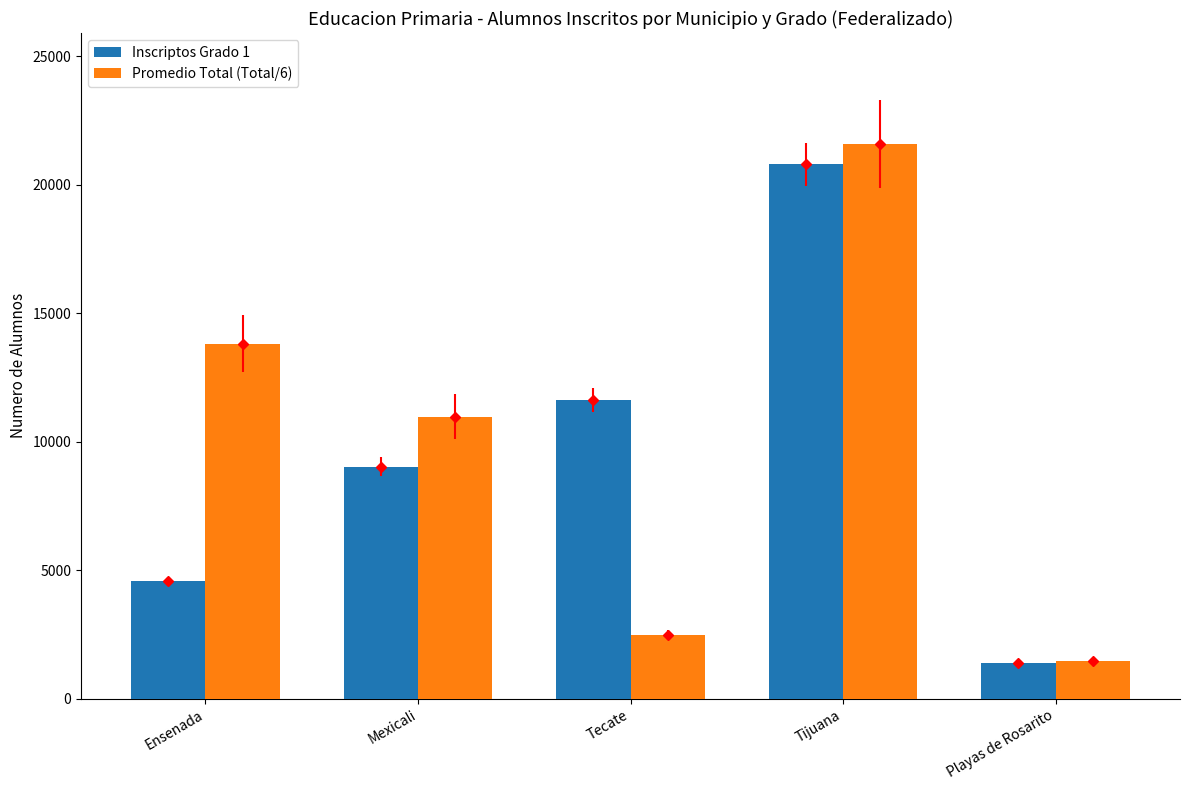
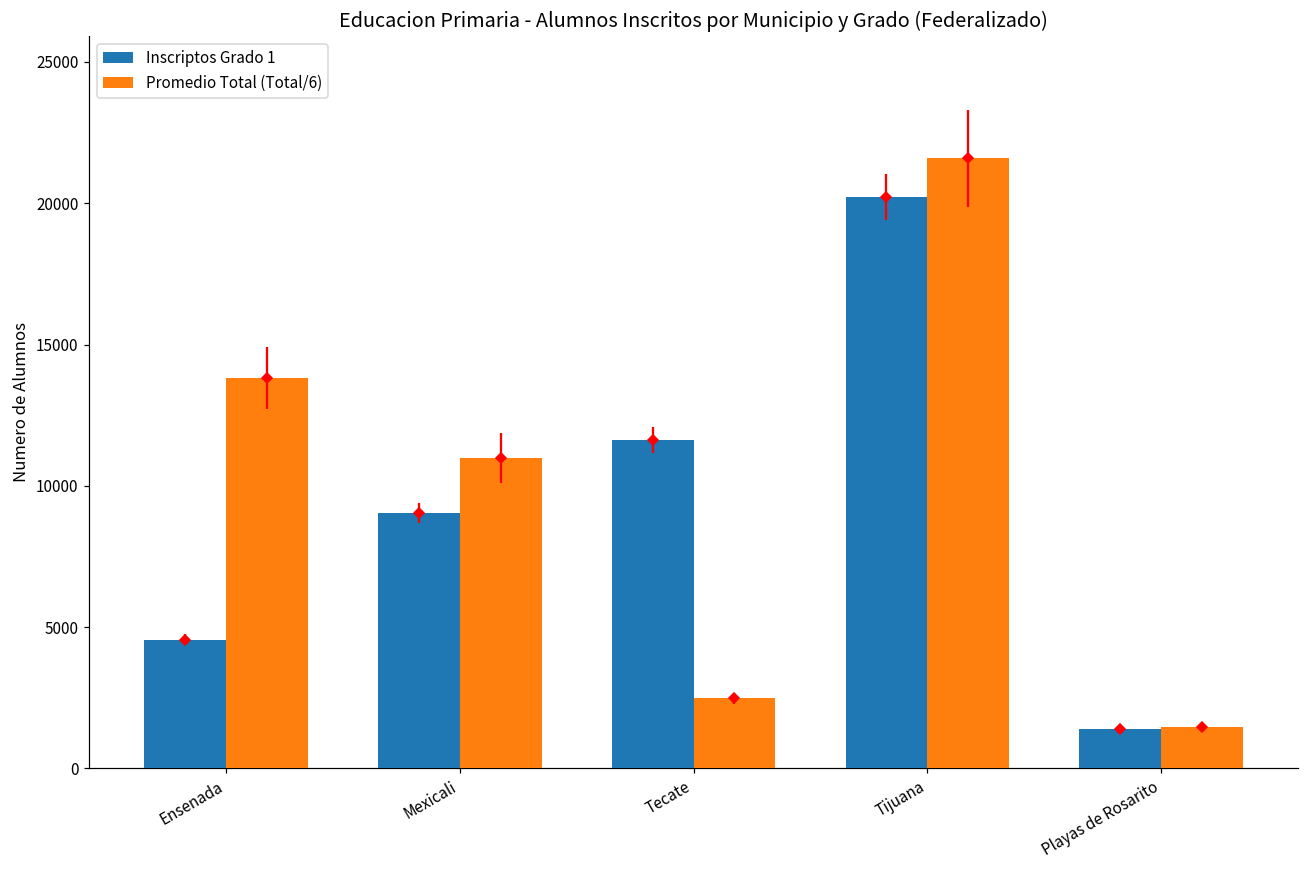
Inscriptos Grado 1, Tijuana: 20800 -> 20200
